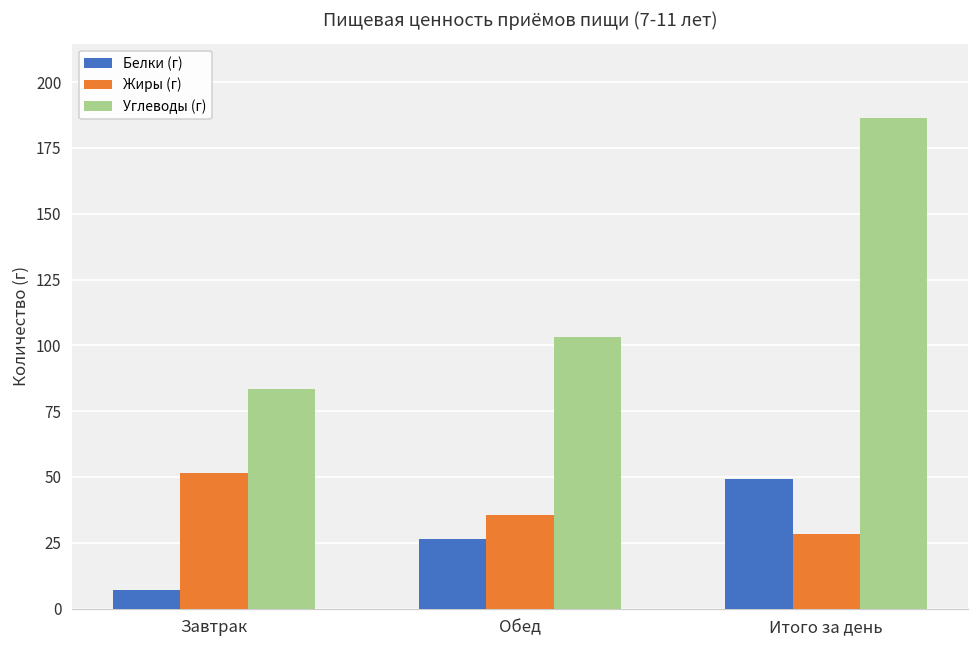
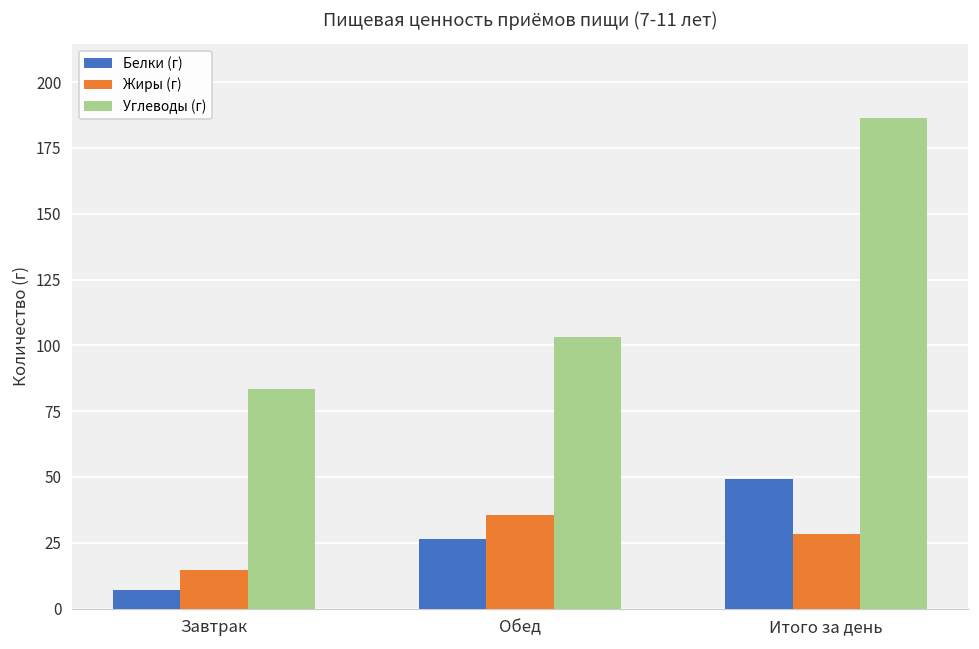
Жиры (г), Завтрак: 52 -> 15
